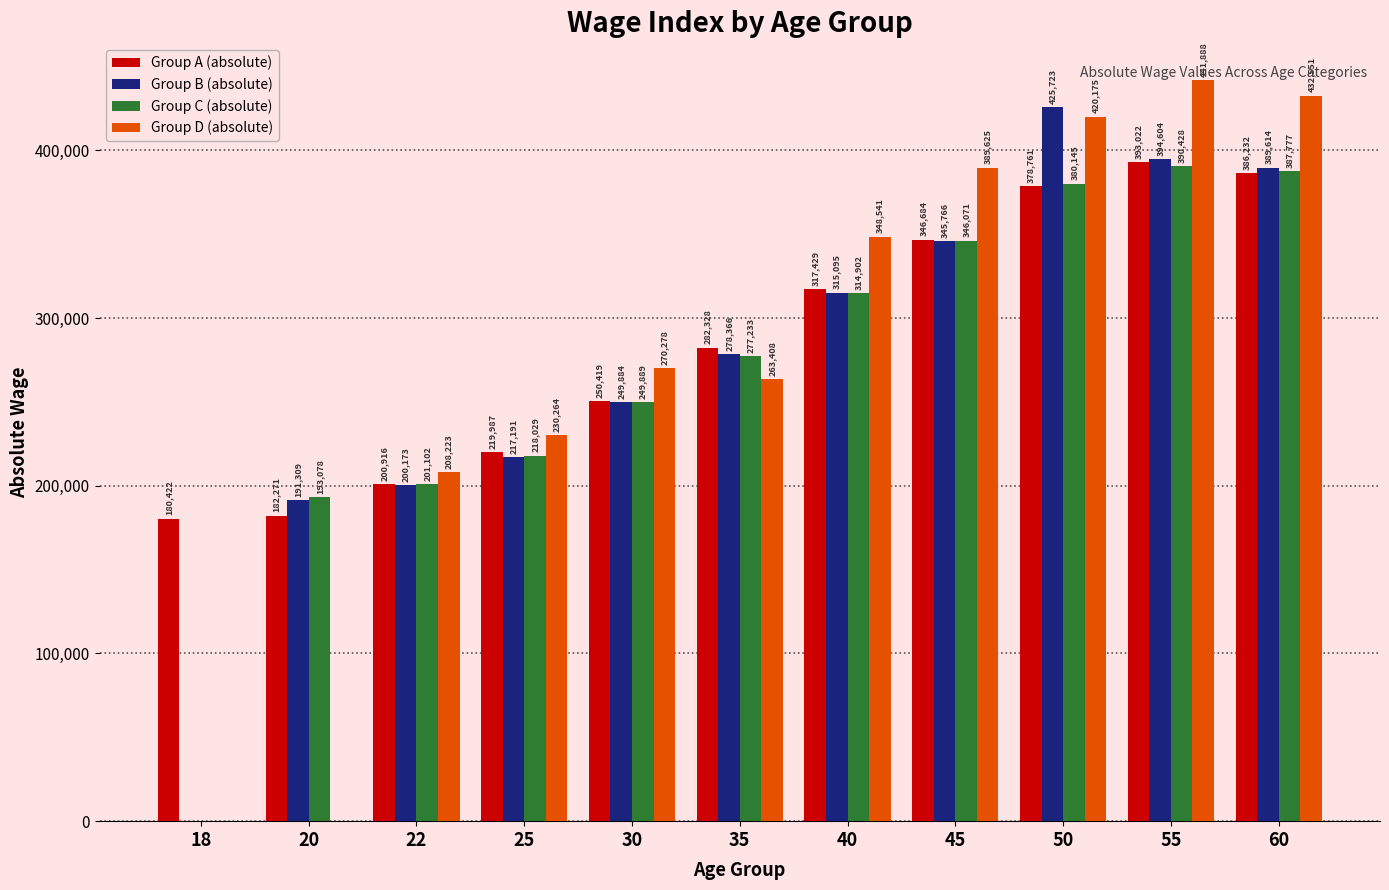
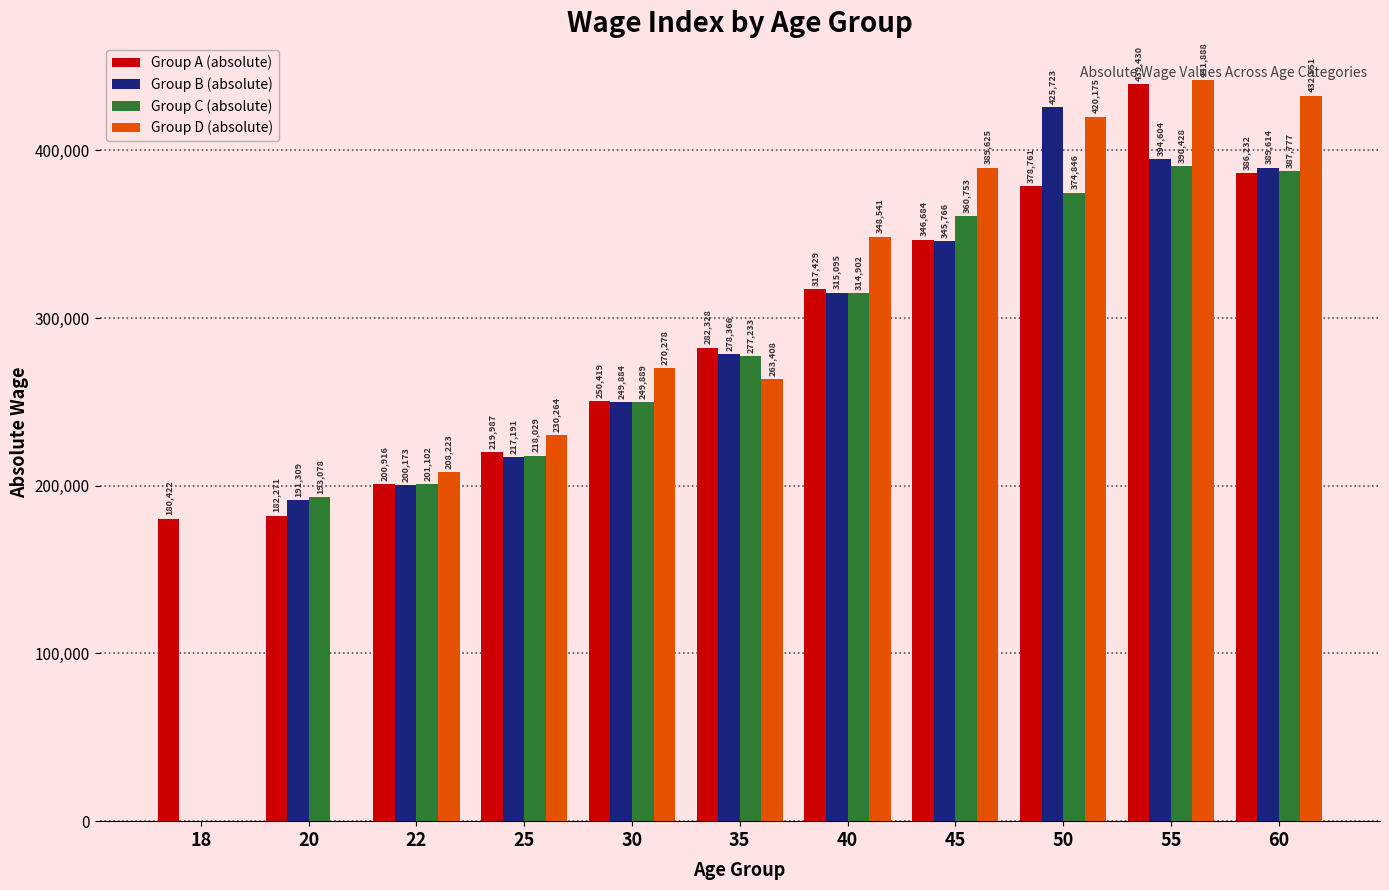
Group C (absolute), 45: 346,071 -> 360,753
Group C (absolute), 50: 380,145 -> 374,846
Group A (absolute), 55: 393,022 -> 439,430
